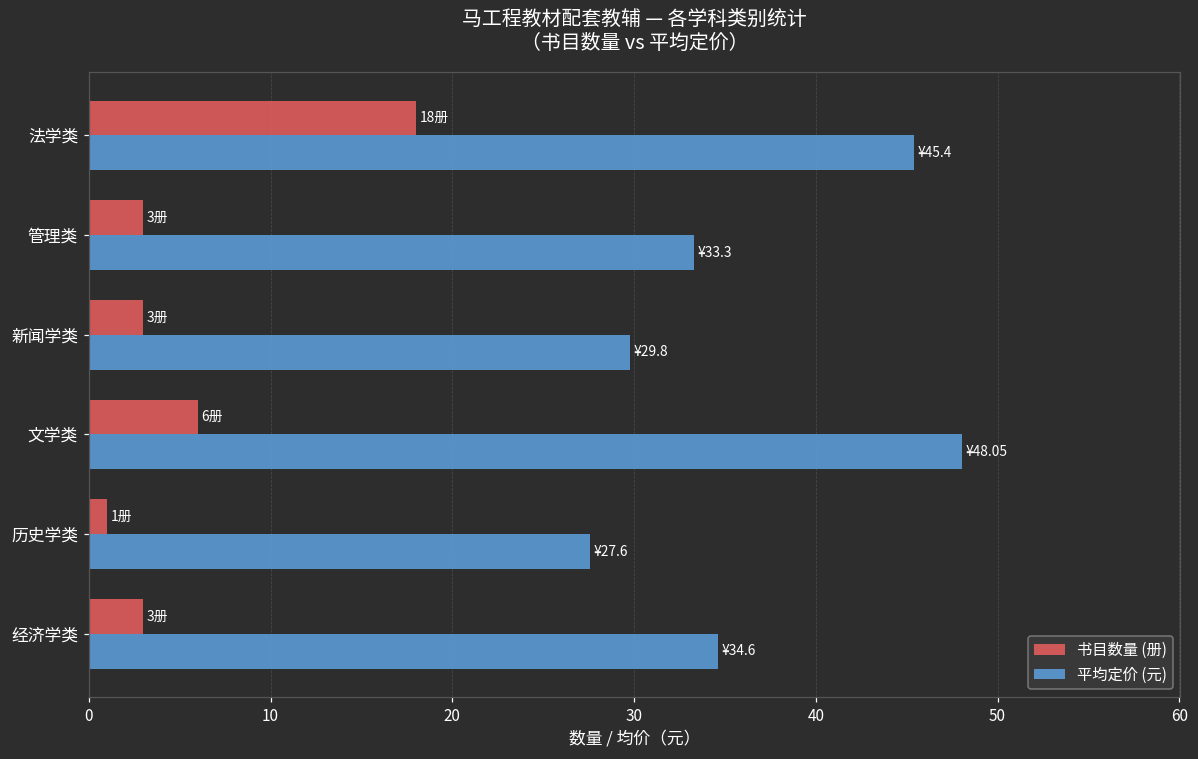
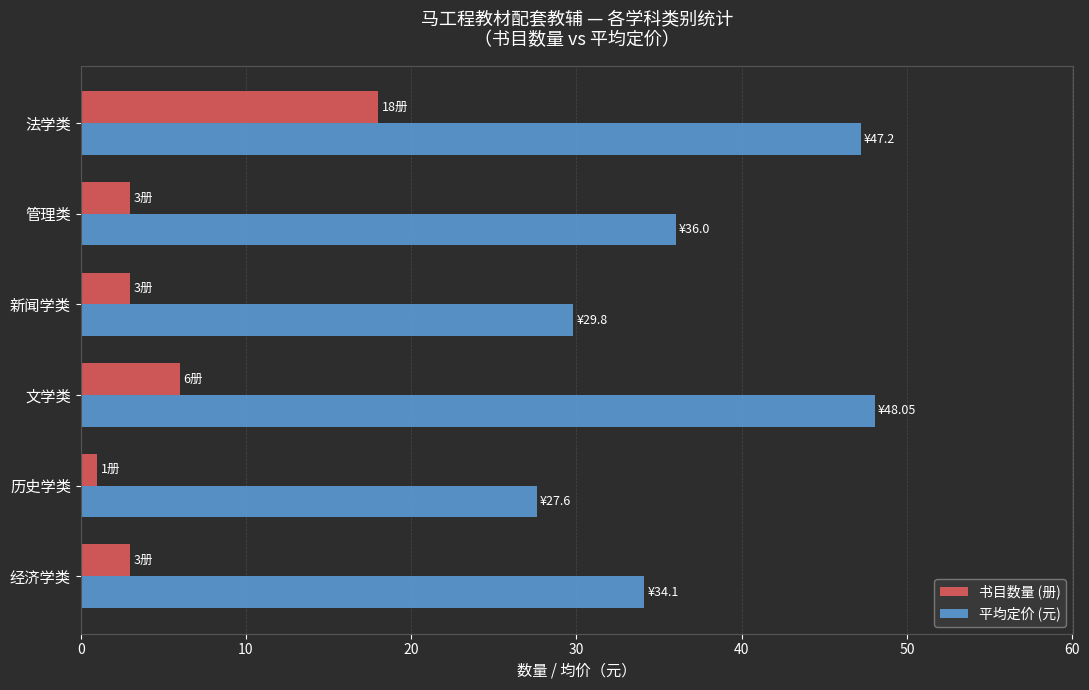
平均定价 (元), 法学类: ¥45.4 -> ¥47.2
平均定价 (元), 管理类: ¥33.3 -> ¥36.0
平均定价 (元), 经济学类: ¥34.6 -> ¥34.1
